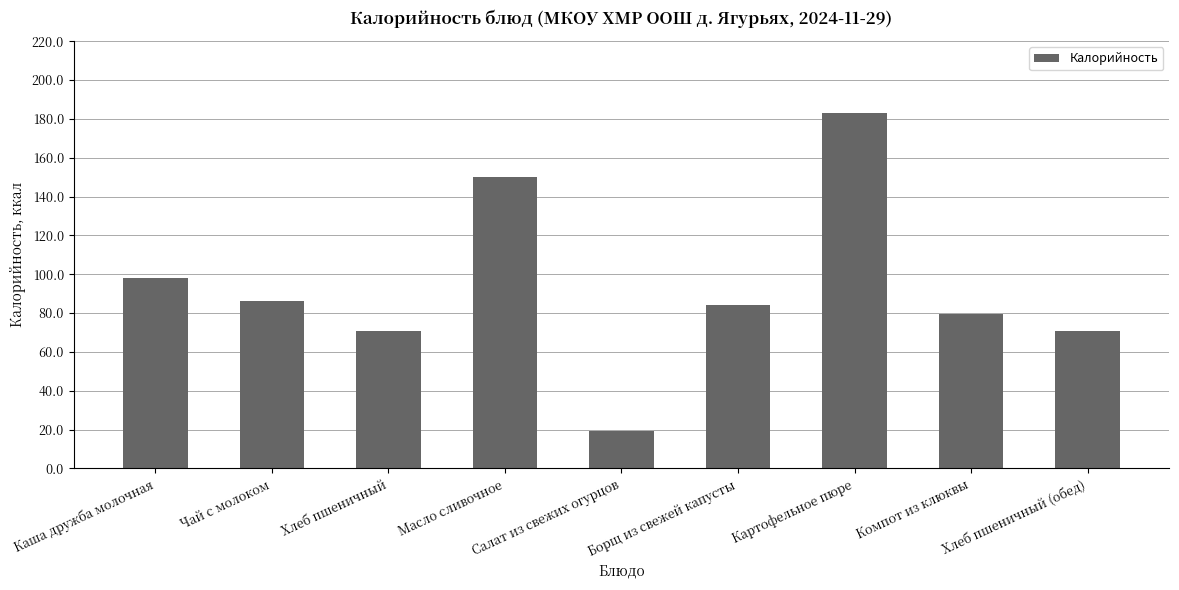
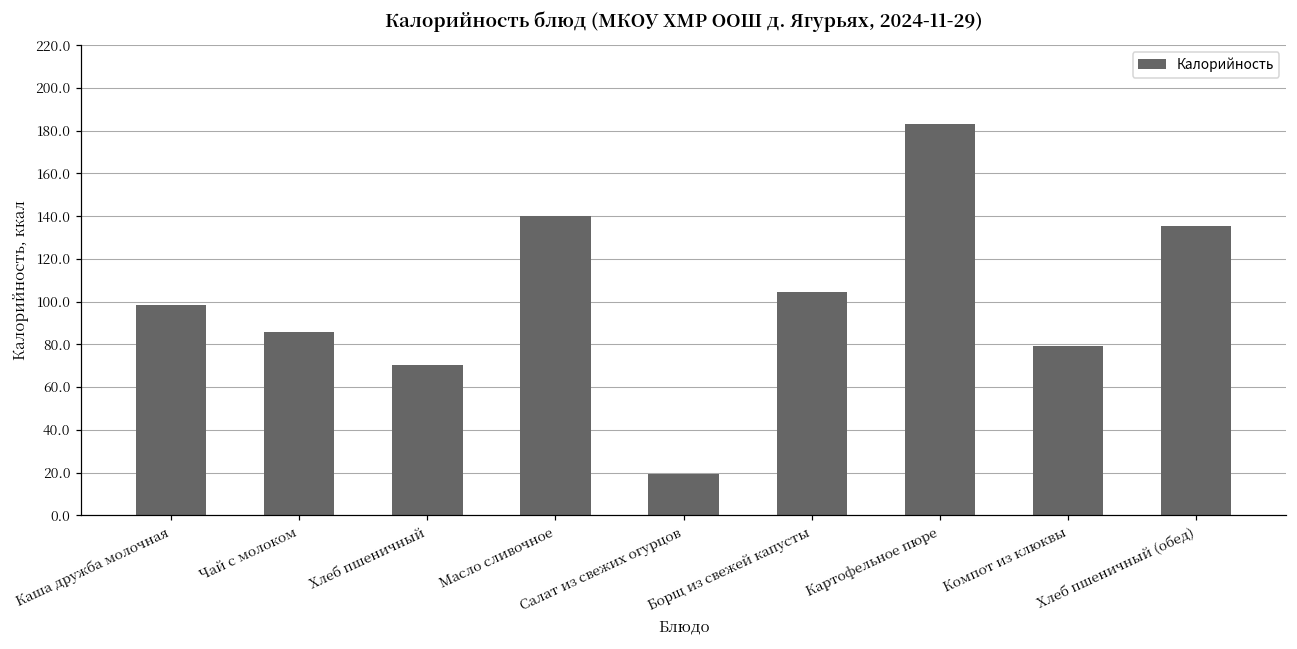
Масло сливочное: 150 -> 140
Борщ из свежей капусты: 84 -> 105
Хлеб пшеничный (обед): 71 -> 135
